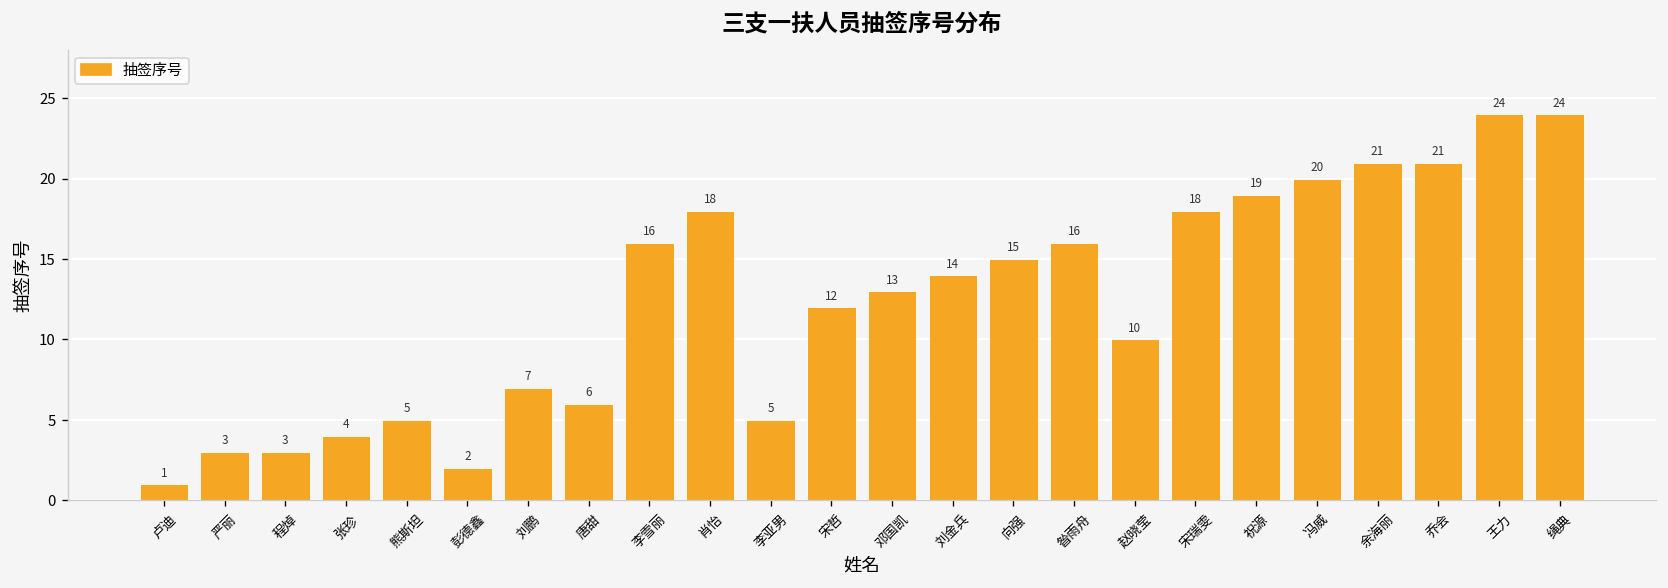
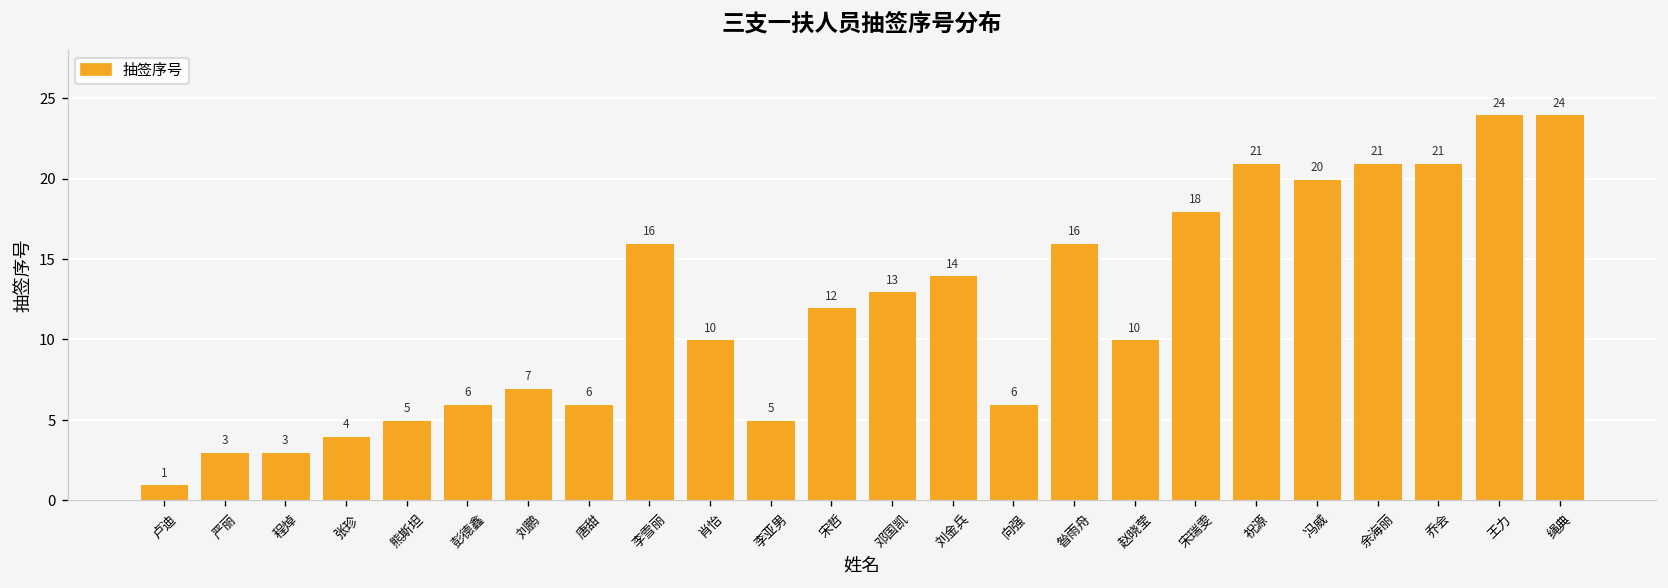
彭德鑫: 2 -> 6
肖怡: 18 -> 10
向强: 15 -> 6
祝源: 19 -> 21
